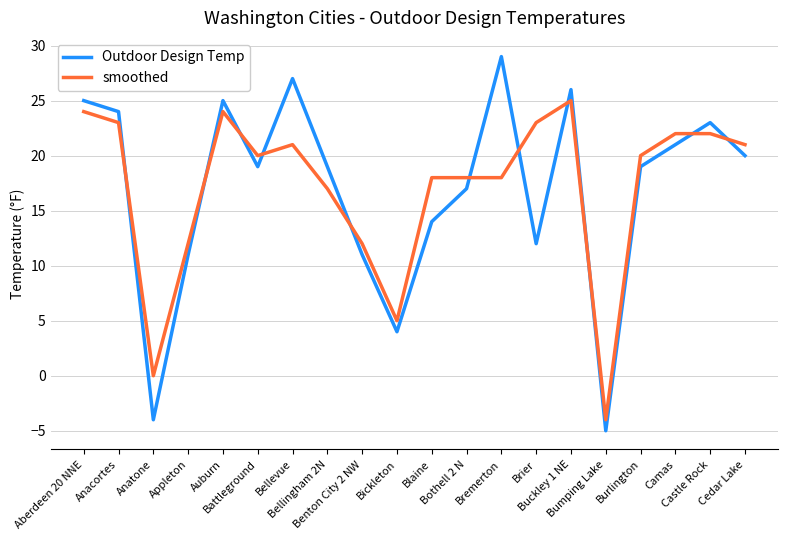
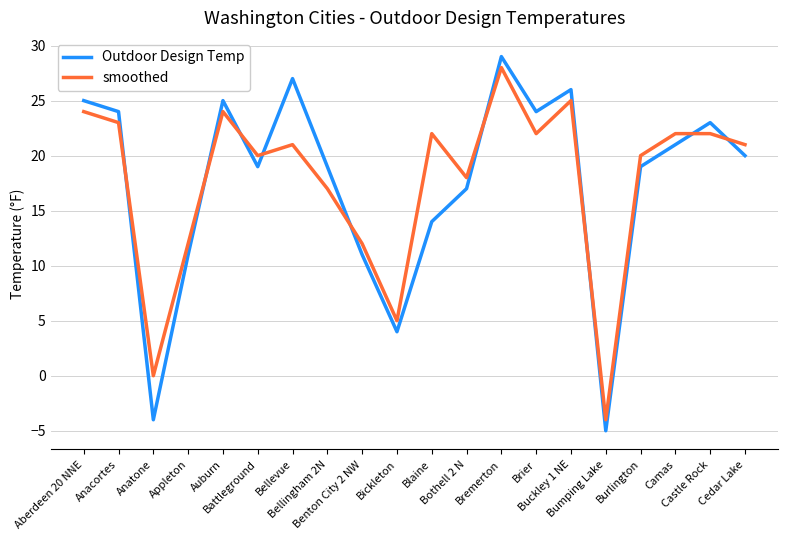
smoothed, Blaine: 18 -> 22
smoothed, Bremerton: 18 -> 28
Outdoor Design Temp, Brier: 12 -> 24
smoothed, Brier: 23 -> 22
